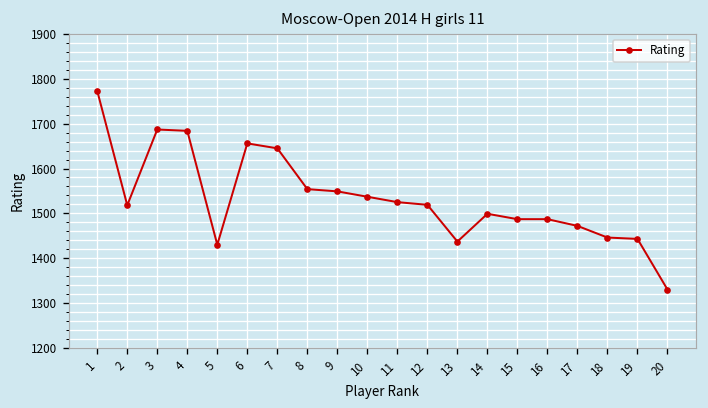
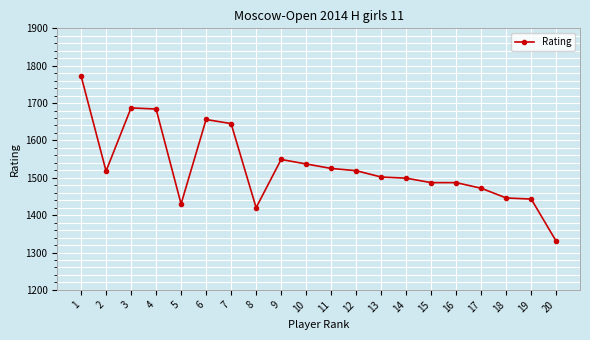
8: 1550 -> 1420
13: 1440 -> 1500
